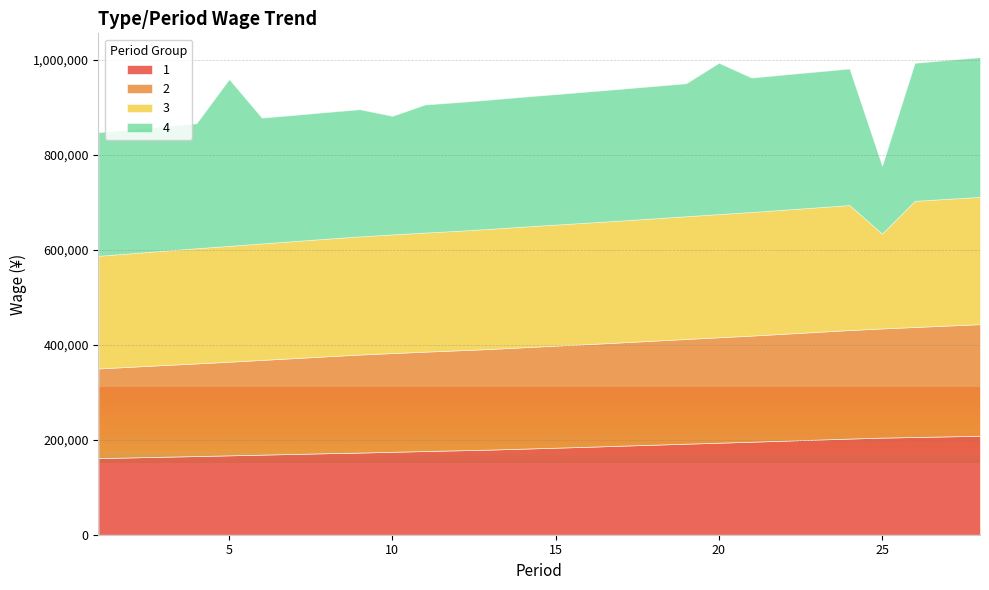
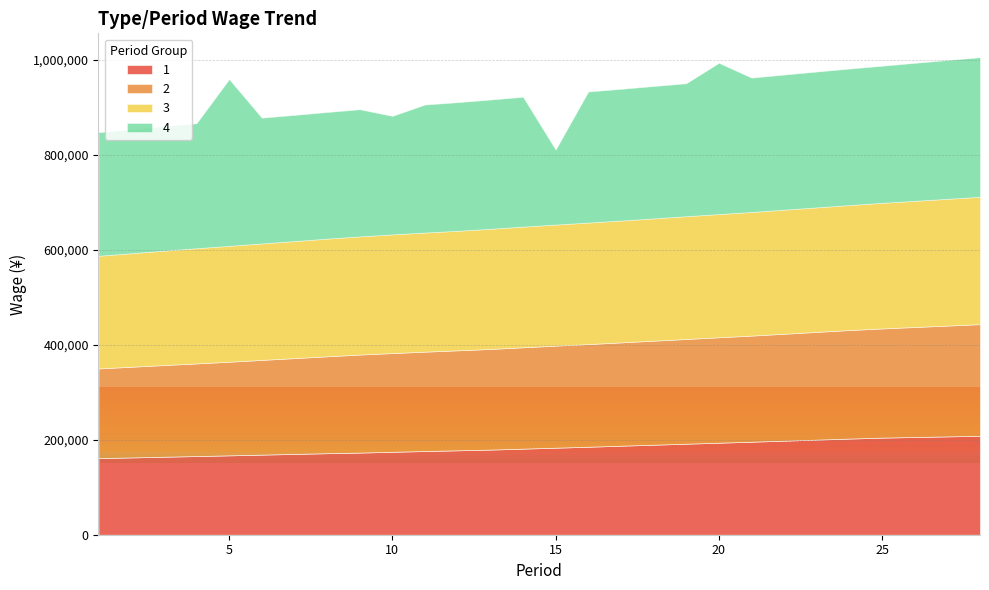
4, 15: 270,000 -> 160,000
3, 25: 200,000 -> 260,000
4, 25: 140,000 -> 290,000
